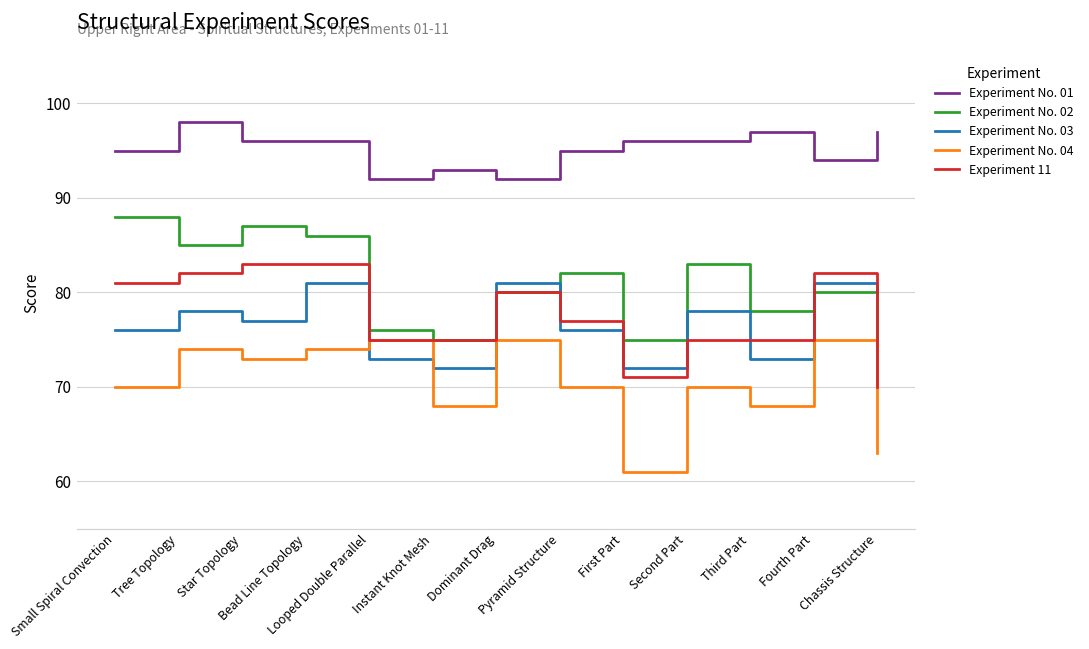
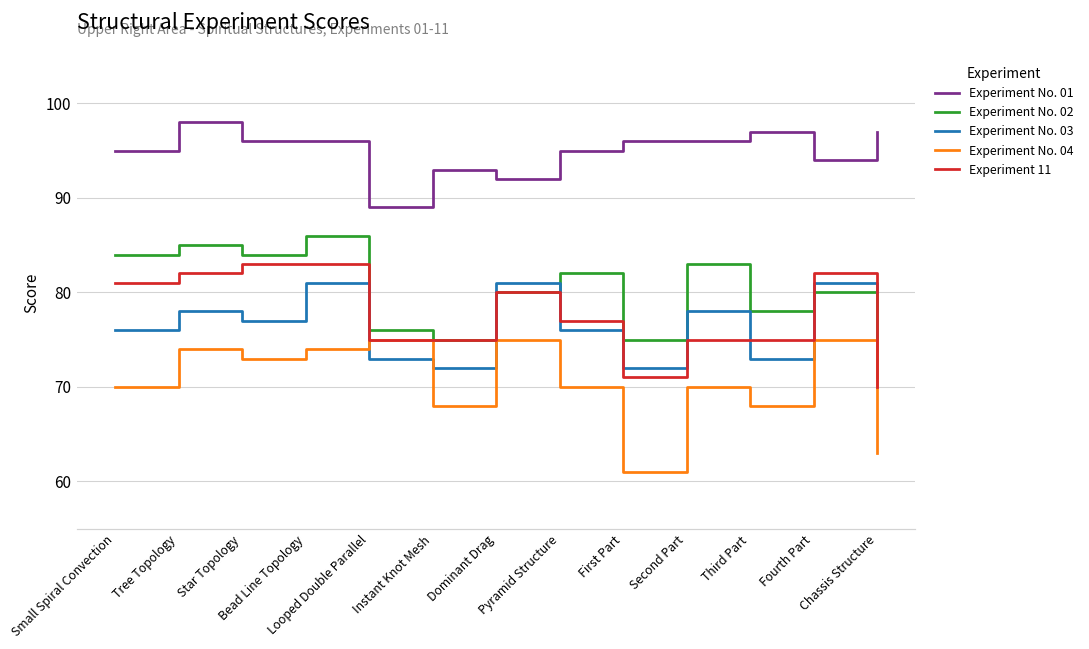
Experiment No. 02, Small Spiral Convection: 88 -> 84
Experiment No. 02, Star Topology: 87 -> 84
Experiment No. 01, Looped Double Parallel: 92 -> 89
